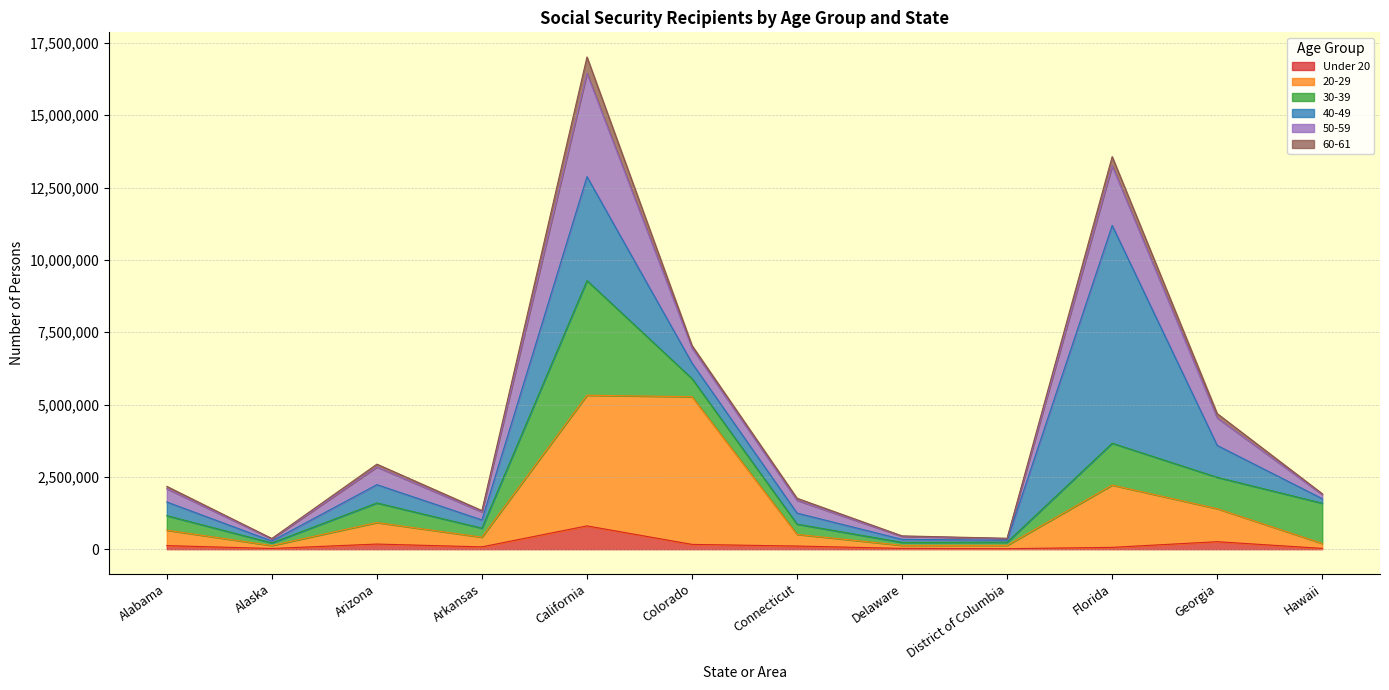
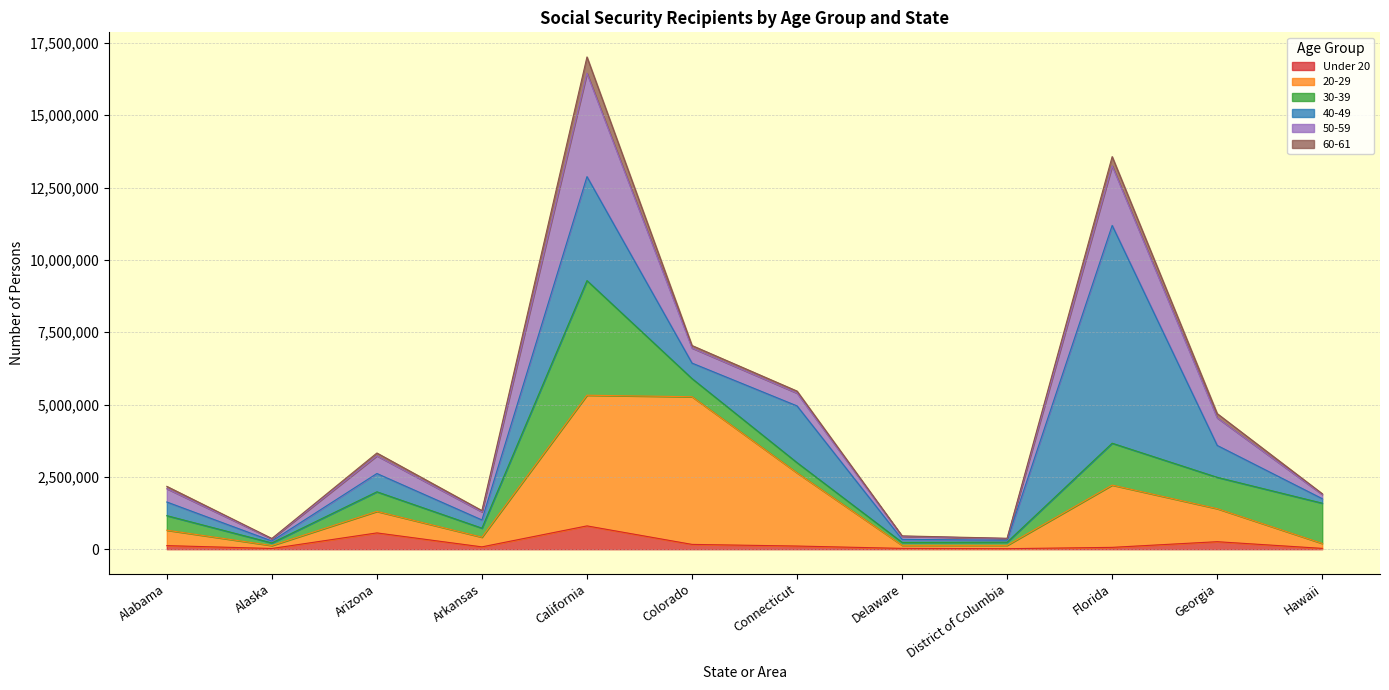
Under 20, Arizona: 200,000 -> 600,000
20-29, Connecticut: 400,000 -> 2,500,000
40-49, Connecticut: 400,000 -> 2,000,000
